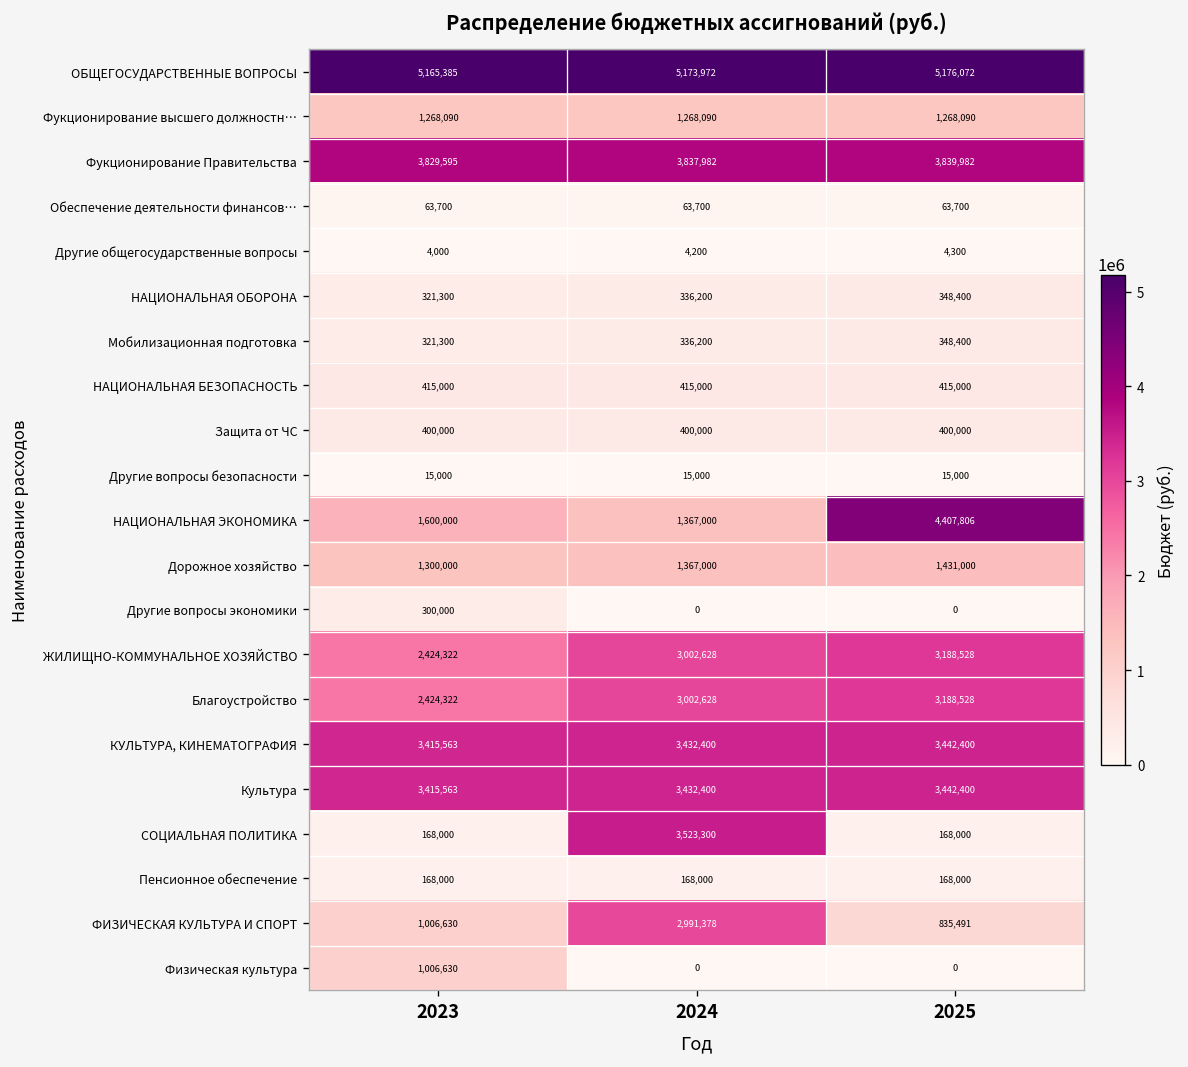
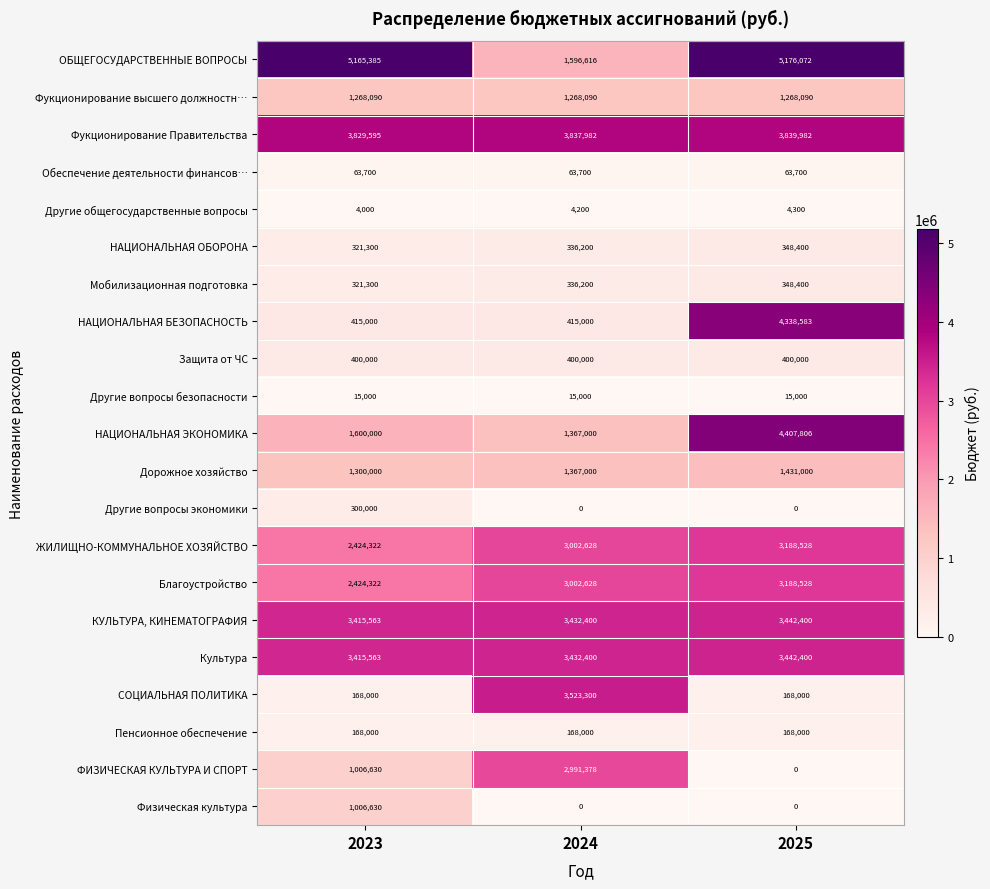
ОБЩЕГОСУДАРСТВЕННЫЕ ВОПРОСЫ, 2024: 5,173,972 -> 1,596,616
НАЦИОНАЛЬНАЯ БЕЗОПАСНОСТЬ, 2025: 415,000 -> 4,338,583
ФИЗИЧЕСКАЯ КУЛЬТУРА И СПОРТ, 2025: 835,491 -> 0
